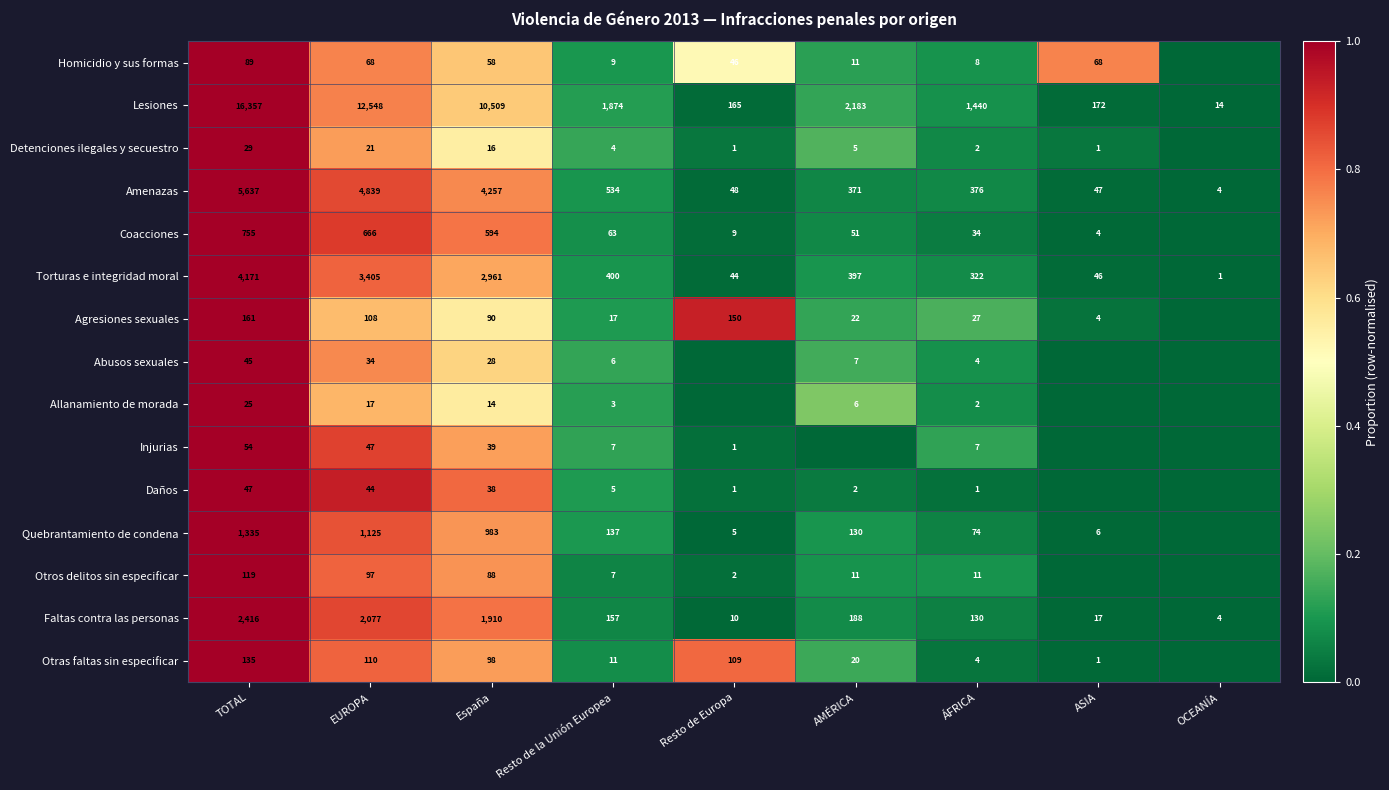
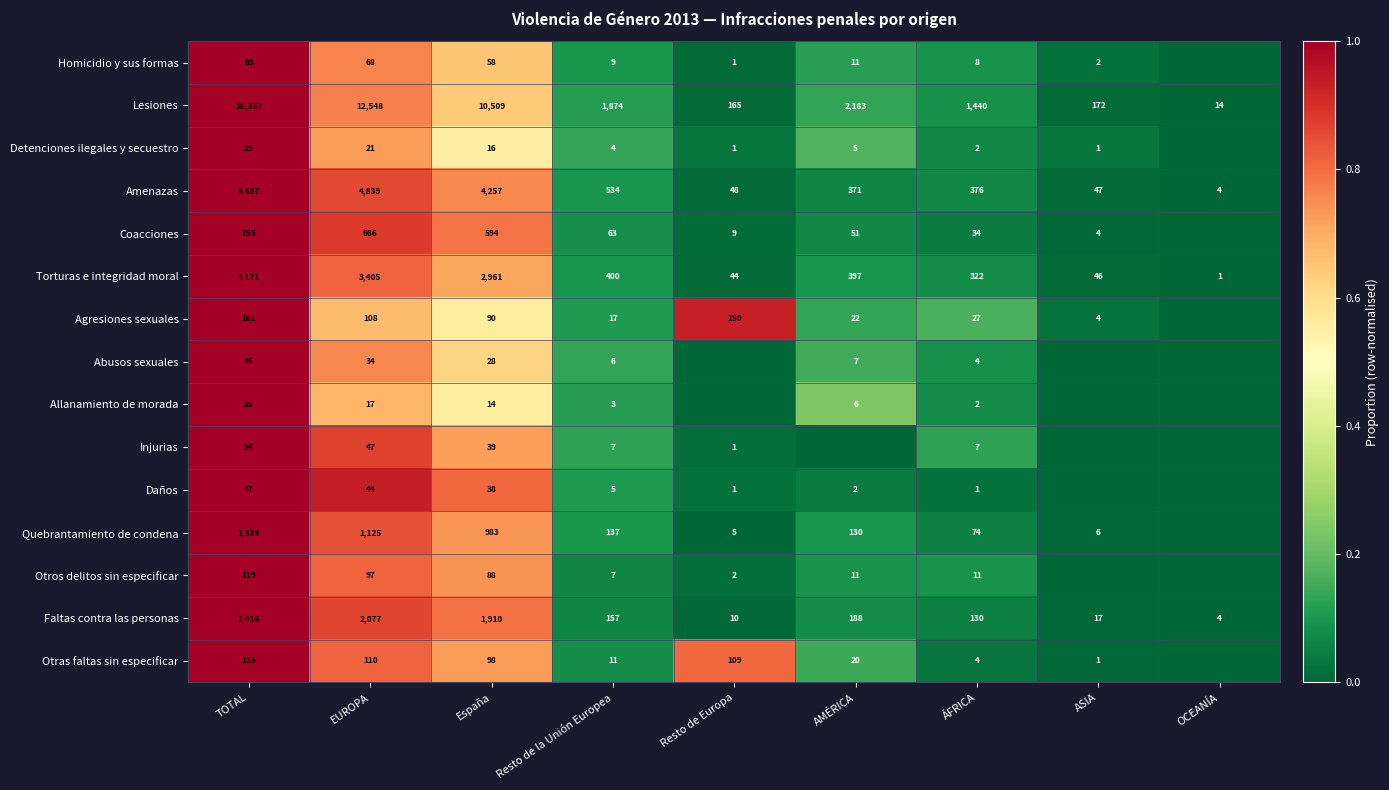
Homicidio y sus formas, Resto de Europa: 46 -> 1
Homicidio y sus formas, ASIA: 68 -> 2
